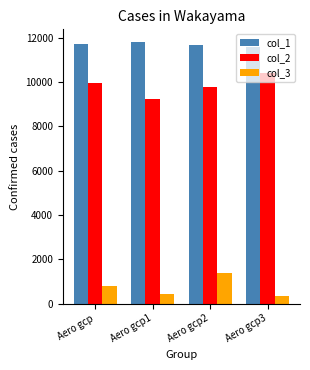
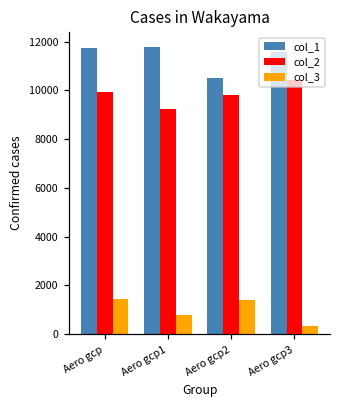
col_3, Aero gcp: 800 -> 1400
col_3, Aero gcp1: 400 -> 800
col_1, Aero gcp2: 11700 -> 10500
